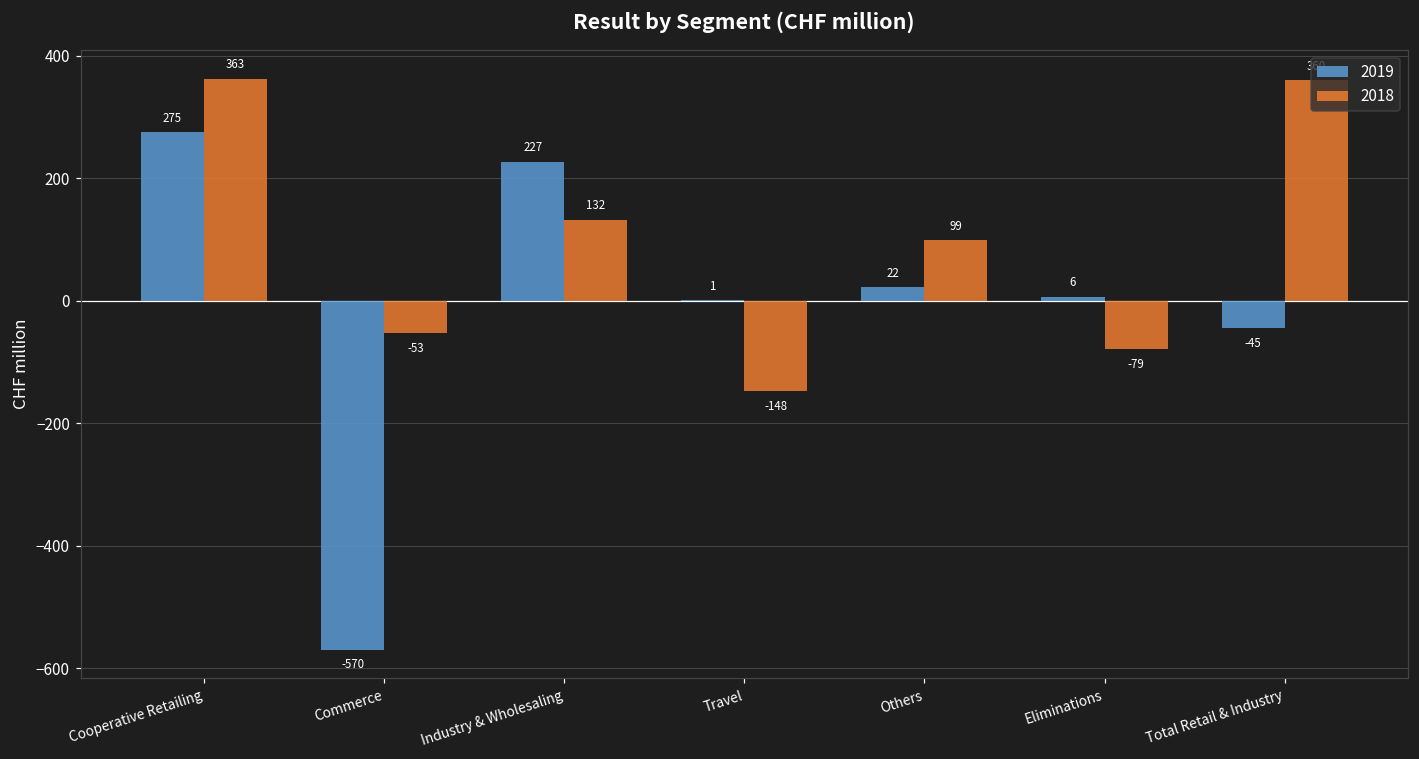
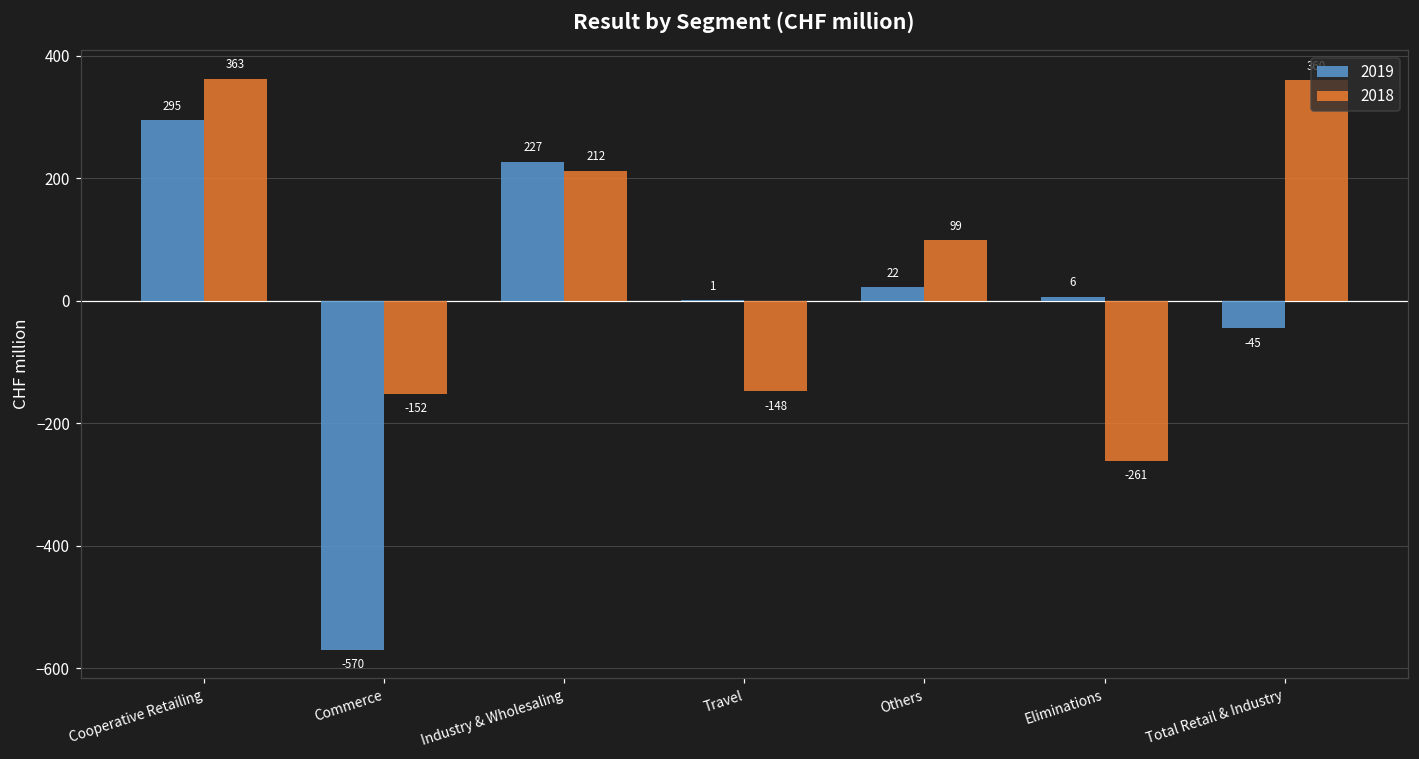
2019, Cooperative Retailing: 275 -> 295
2018, Commerce: -53 -> -152
2018, Industry & Wholesaling: 132 -> 212
2018, Eliminations: -79 -> -261
